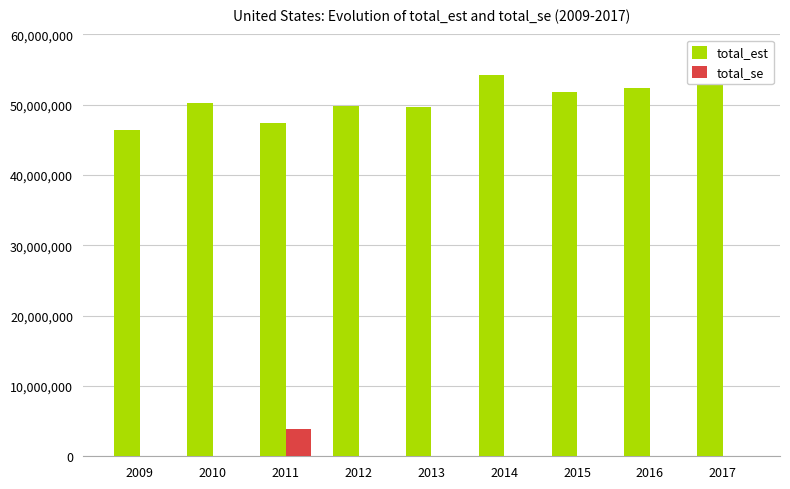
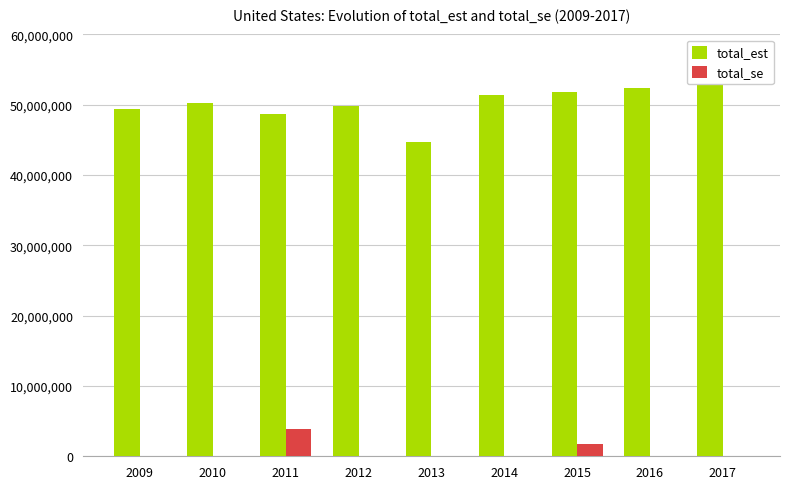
total_est, 2009: 46,000,000 -> 49,000,000
total_est, 2011: 47,000,000 -> 49,000,000
total_est, 2013: 50,000,000 -> 45,000,000
total_est, 2014: 54,000,000 -> 51,000,000
total_se, 2015: 0 -> 2,000,000
